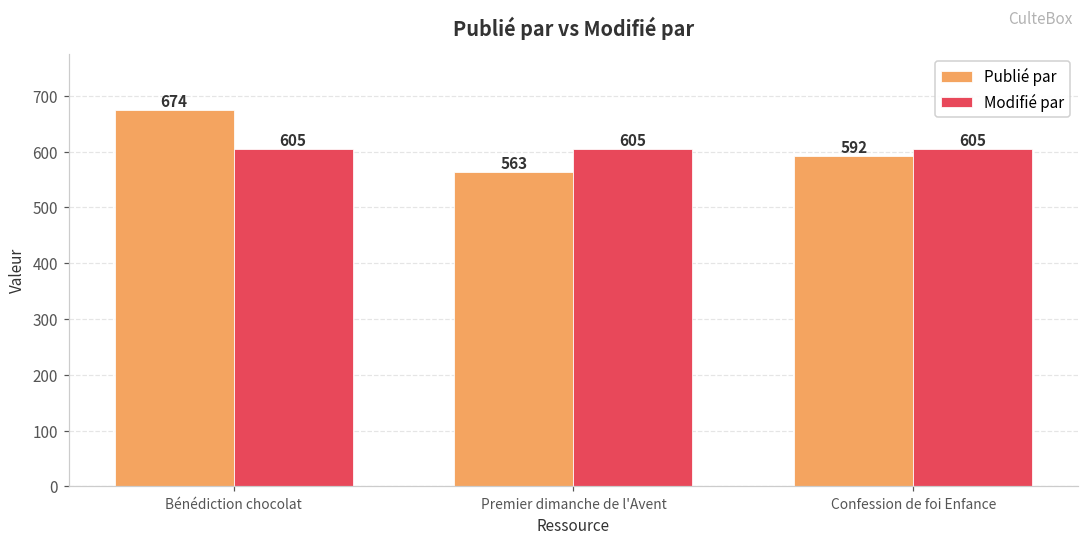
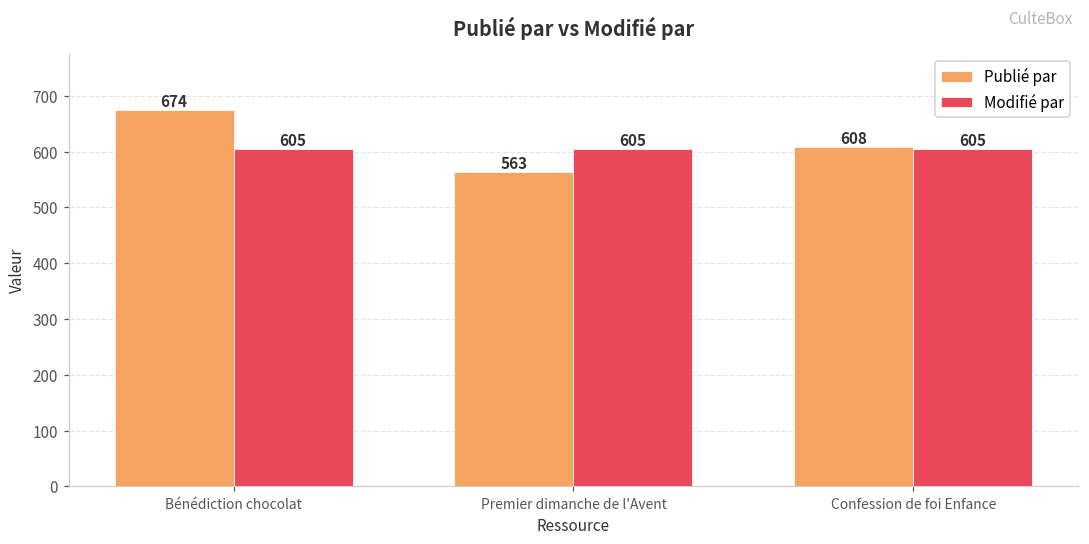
Publié par, Confession de foi Enfance: 592 -> 608
